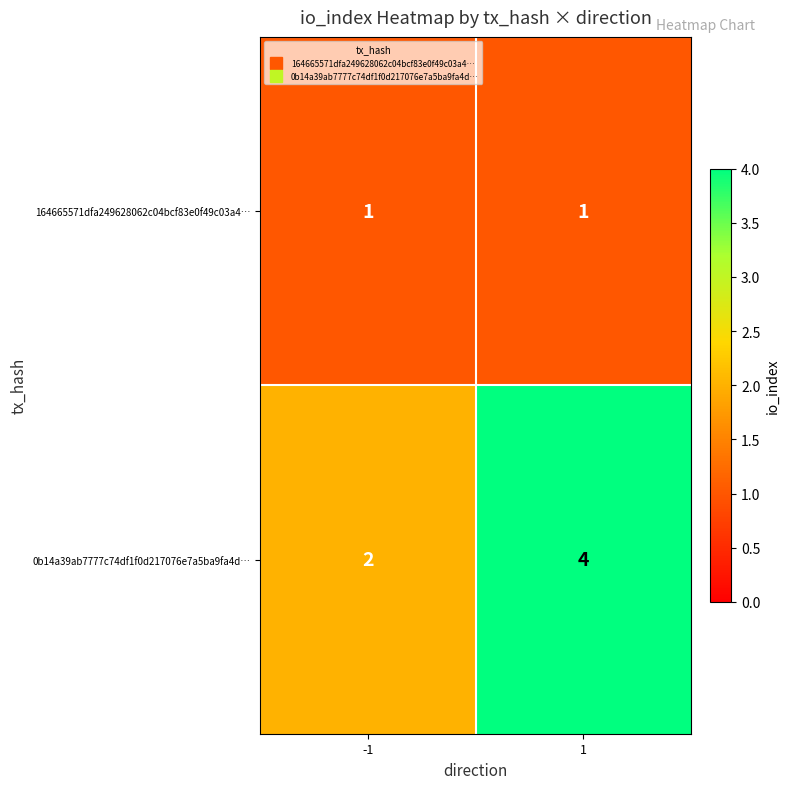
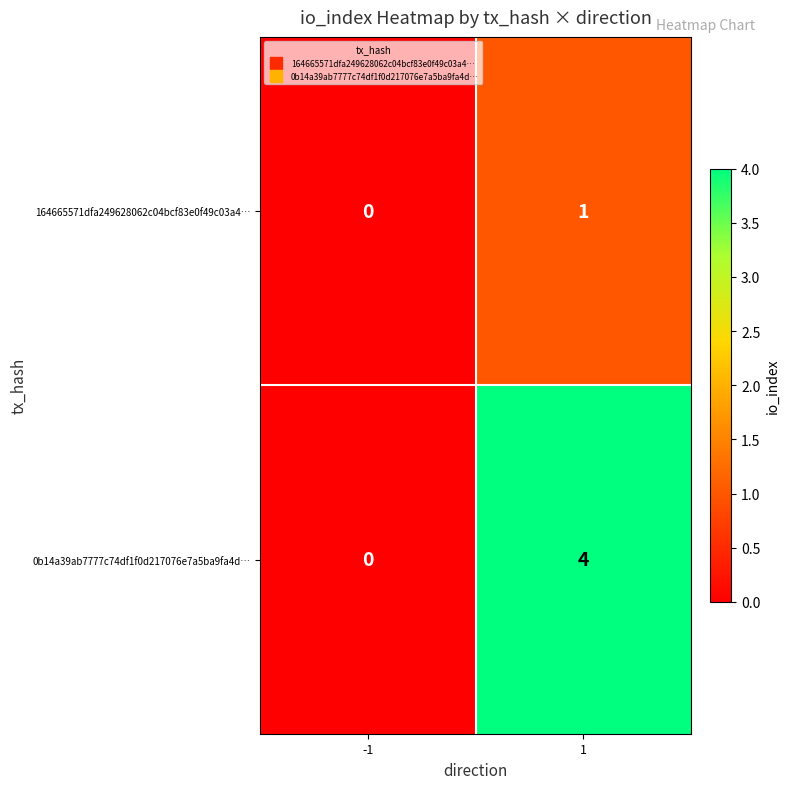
164665571dfa249628062c04bcf83e0f49c03a4…, -1: 1 -> 0
0b14a39ab7777c74df1f0d217076e7a5ba9fa4d…, -1: 2 -> 0
